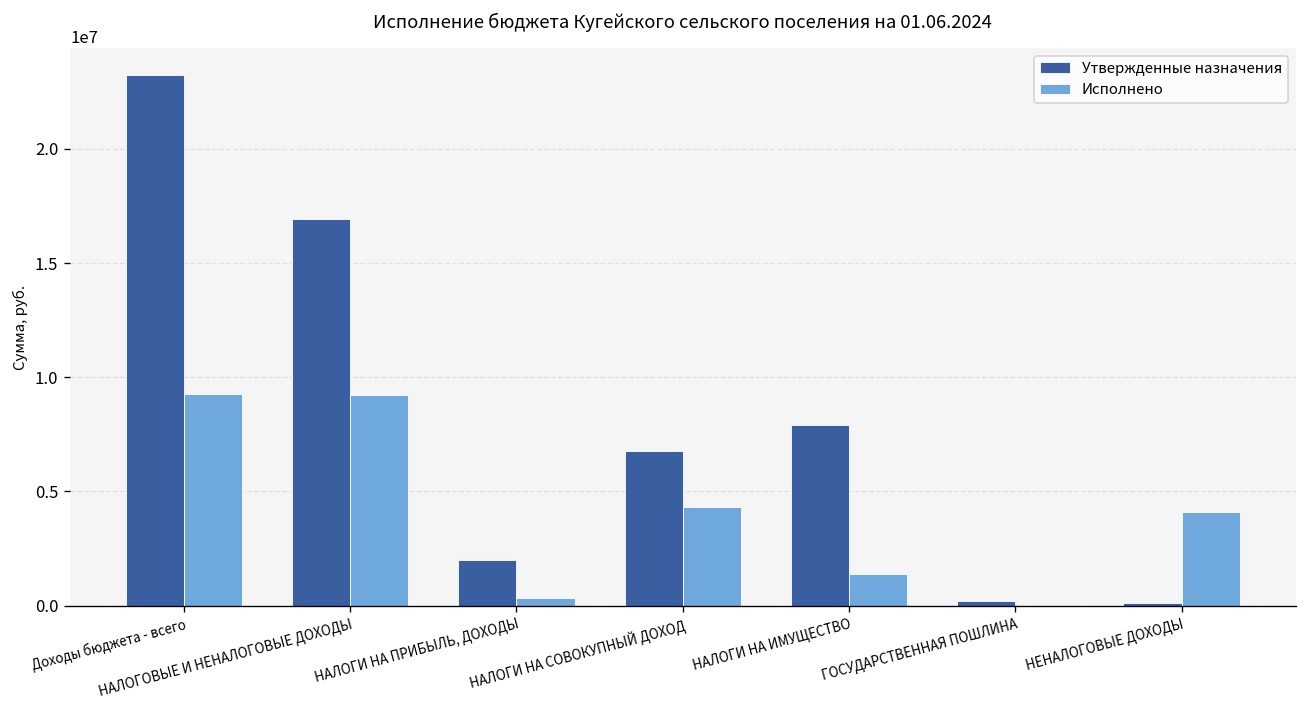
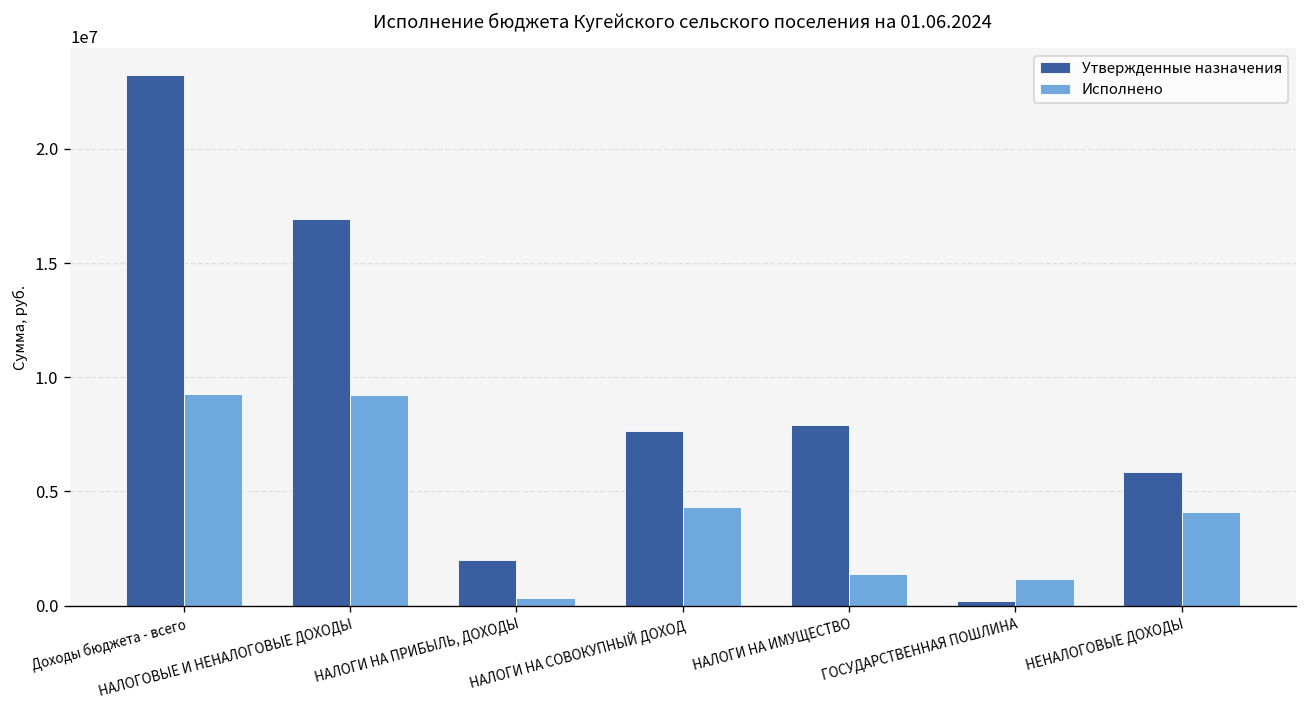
Утвержденные назначения, НАЛОГИ НА СОВОКУПНЫЙ ДОХОД: 6800000 -> 7700000
Исполнено, ГОСУДАРСТВЕННАЯ ПОШЛИНА: 0 -> 1200000
Утвержденные назначения, НЕНАЛОГОВЫЕ ДОХОДЫ: 100000 -> 5900000
